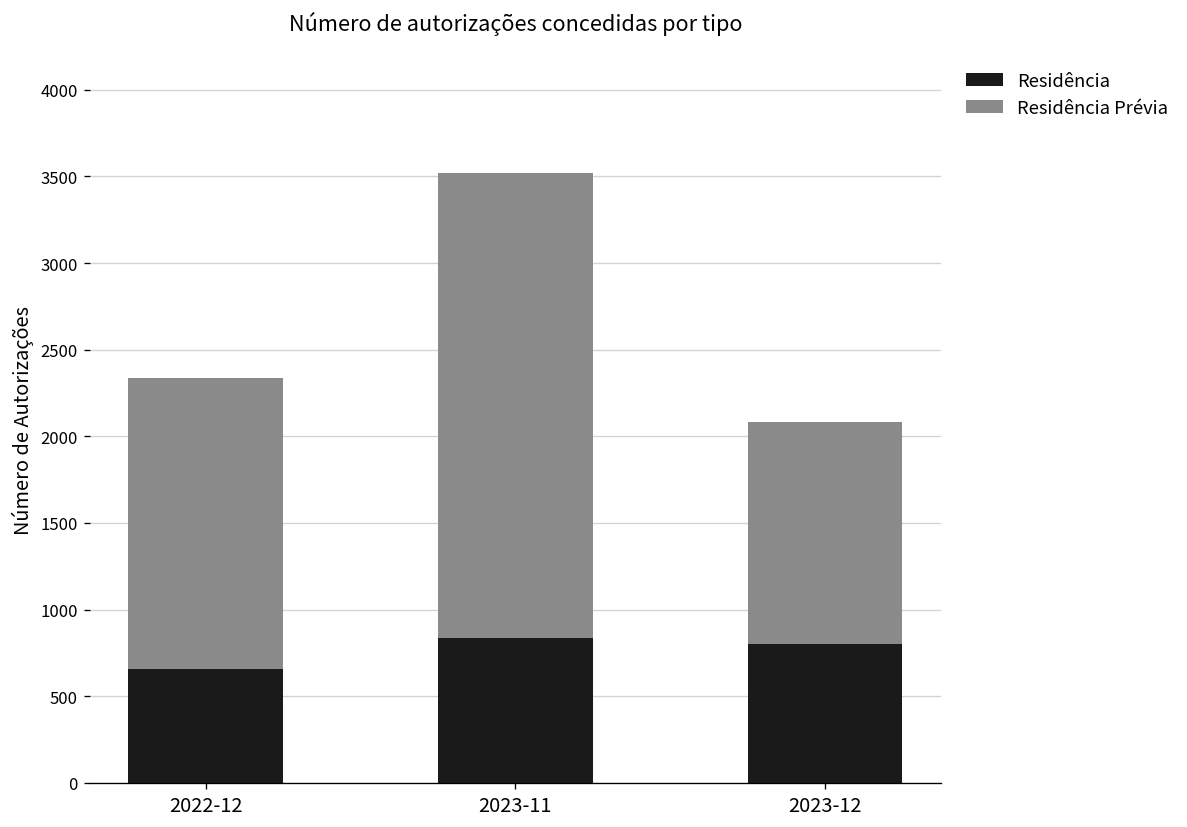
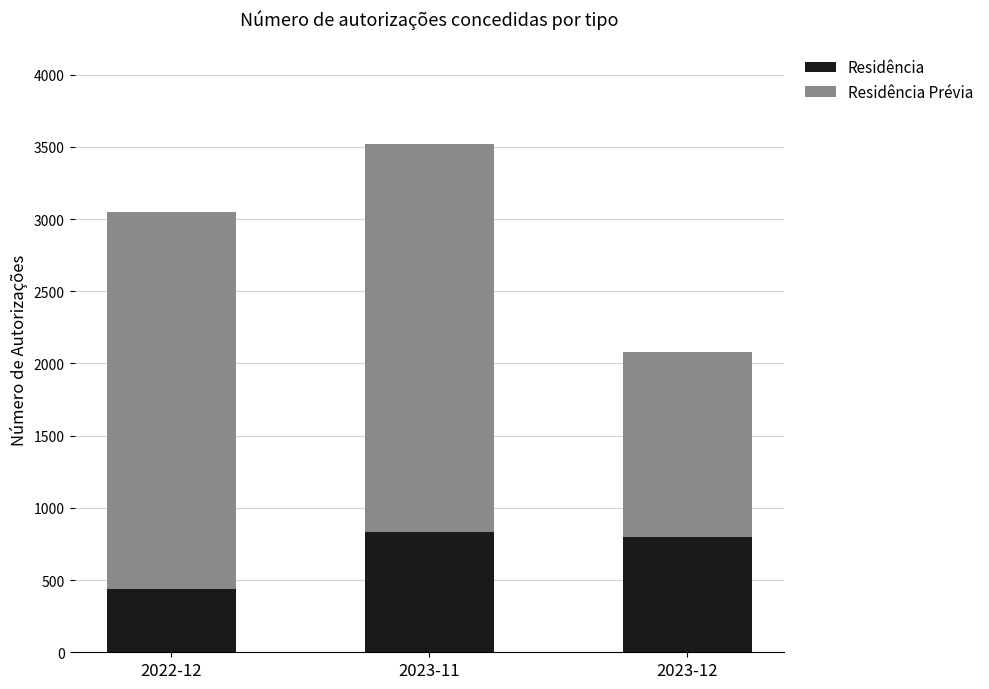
Residência, 2022-12: 660 -> 440
Residência Prévia, 2022-12: 1680 -> 2610
